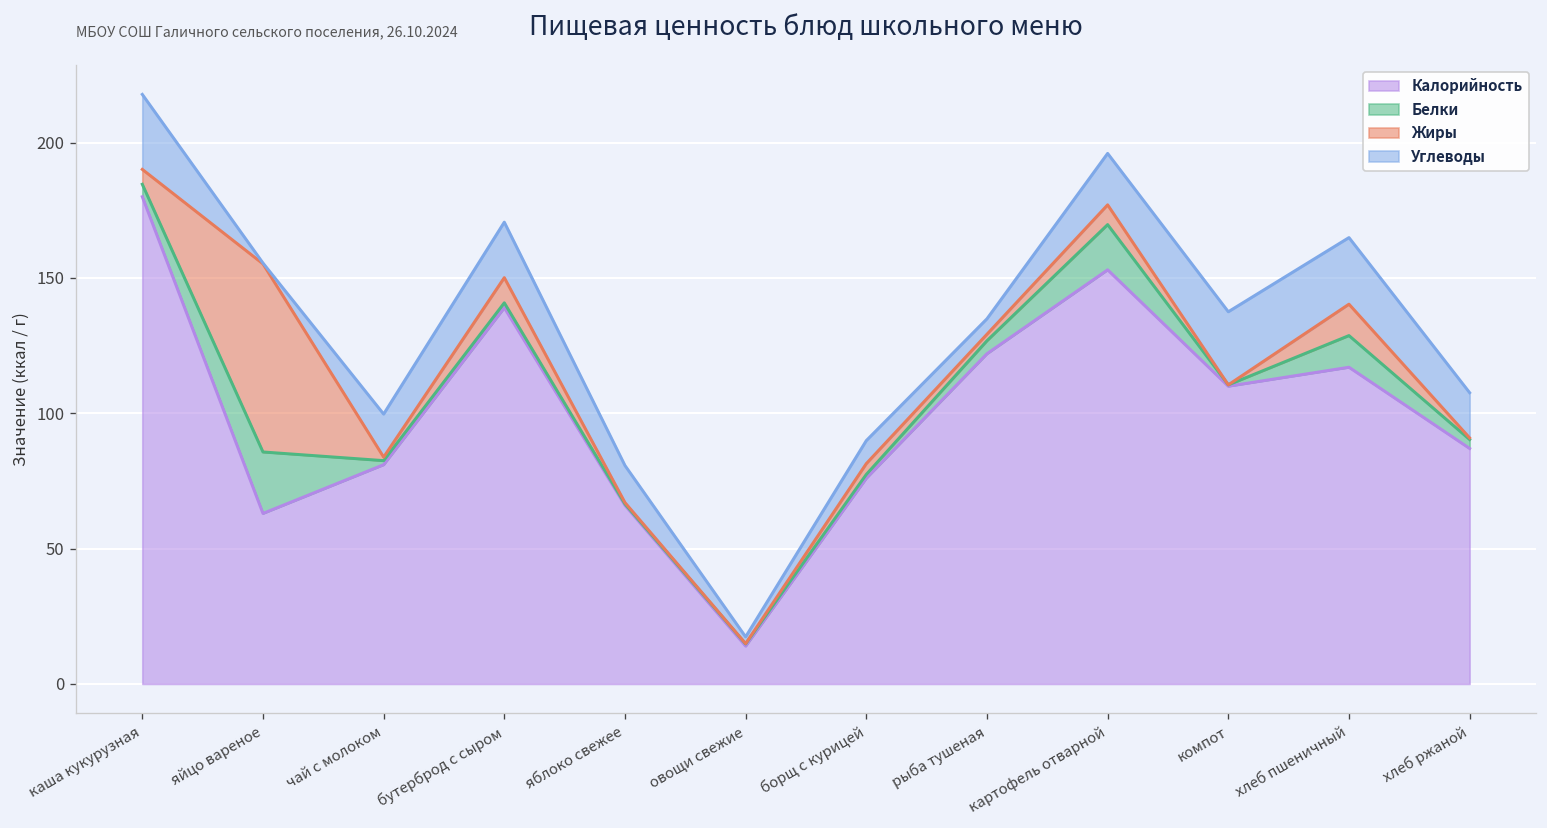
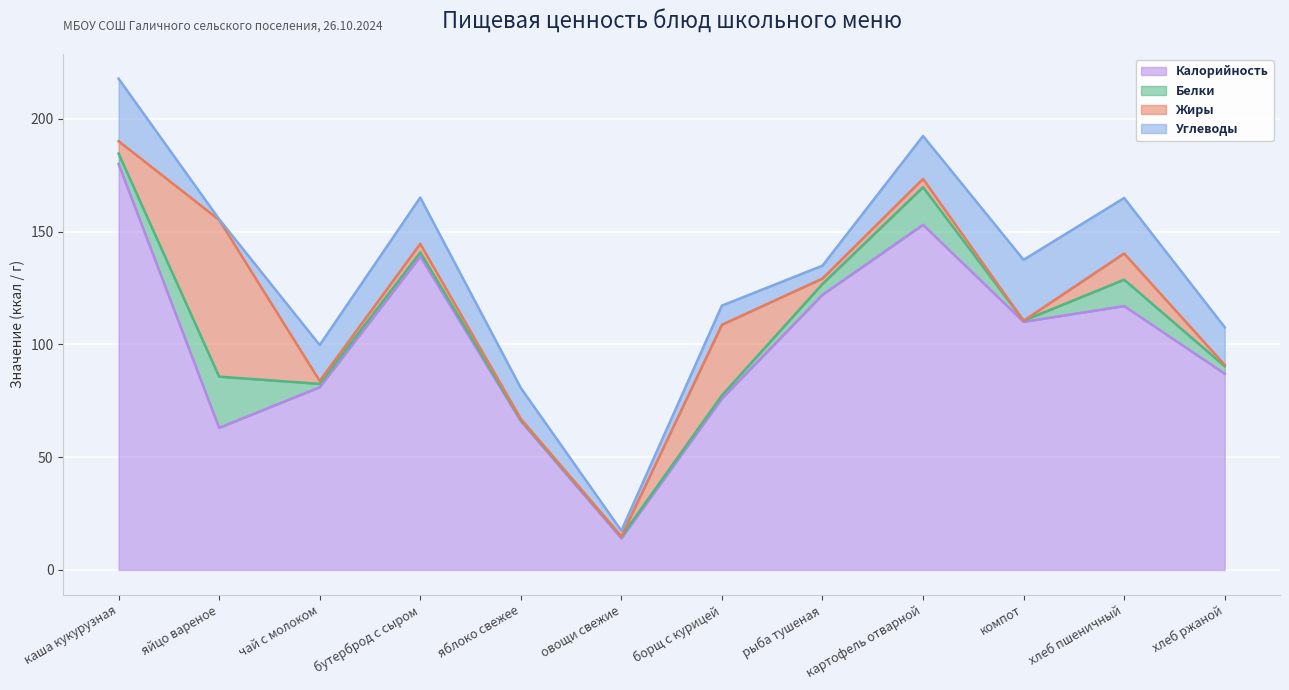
Жиры, бутерброд с сыром: 9 -> 4
Жиры, борщ с курицей: 4 -> 31
Жиры, картофель отварной: 7 -> 4
